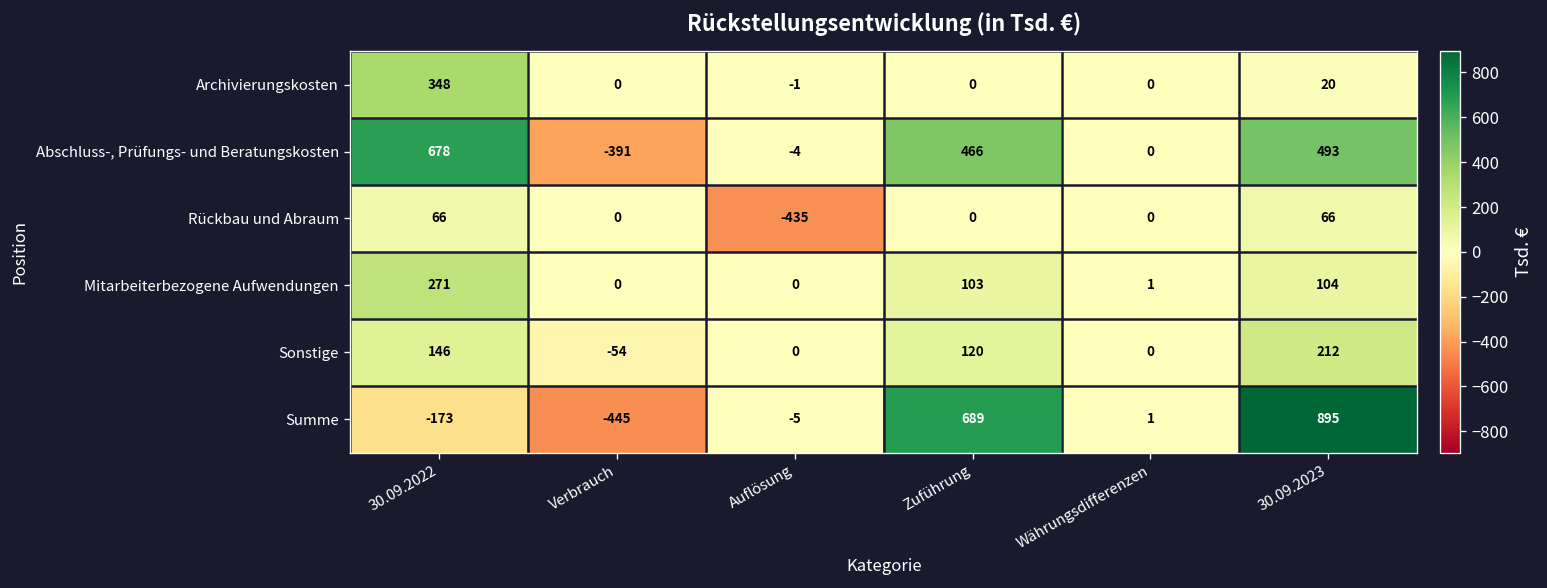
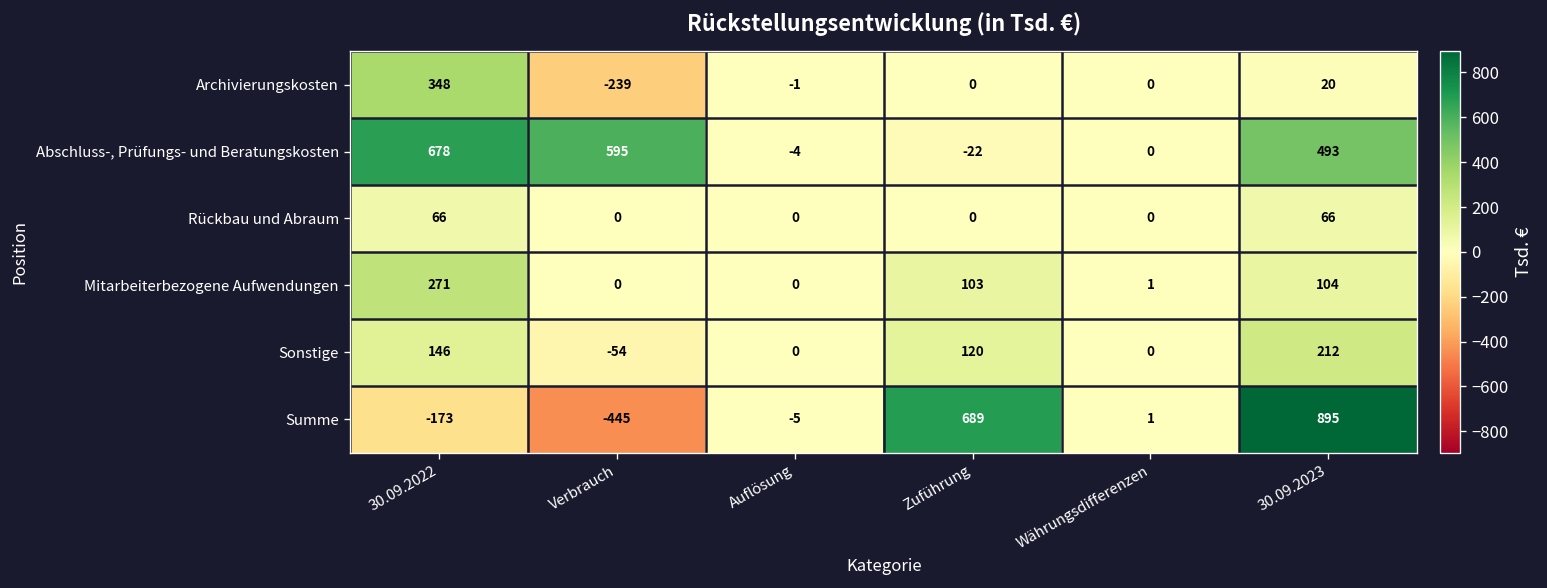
Archivierungskosten, Verbrauch: 0 -> -239
Abschluss-, Prüfungs- und Beratungskosten, Verbrauch: -391 -> 595
Abschluss-, Prüfungs- und Beratungskosten, Zuführung: 466 -> -22
Rückbau und Abraum, Auflösung: -435 -> 0
